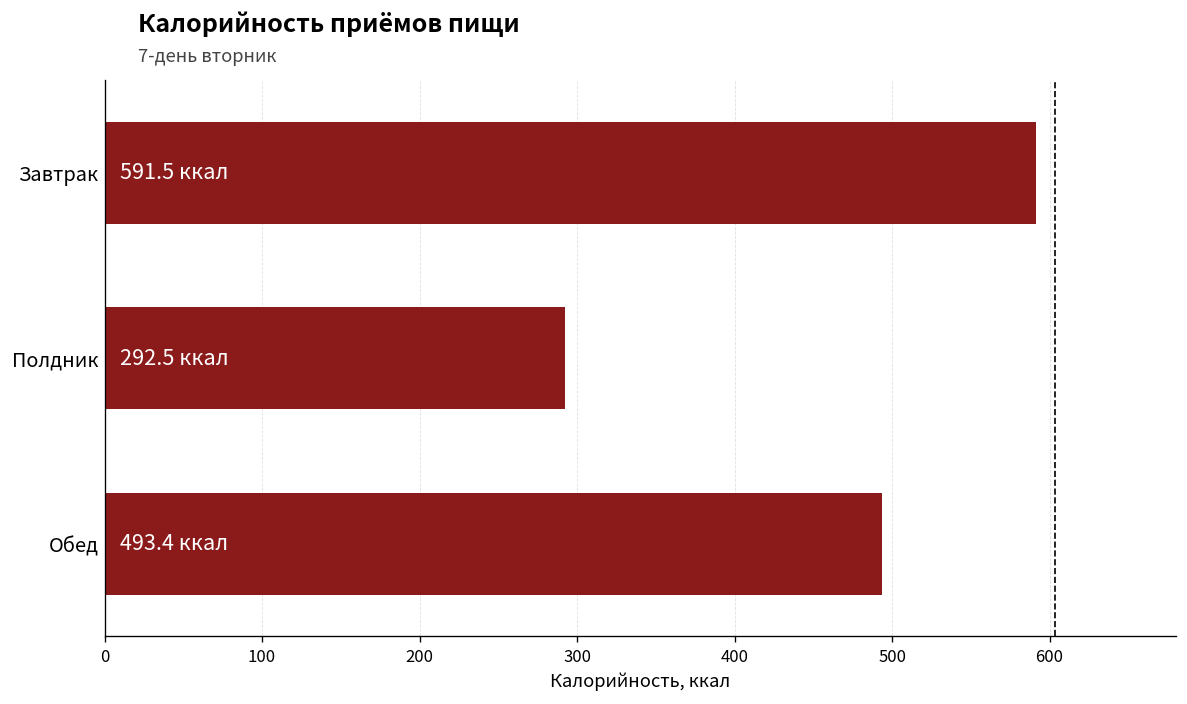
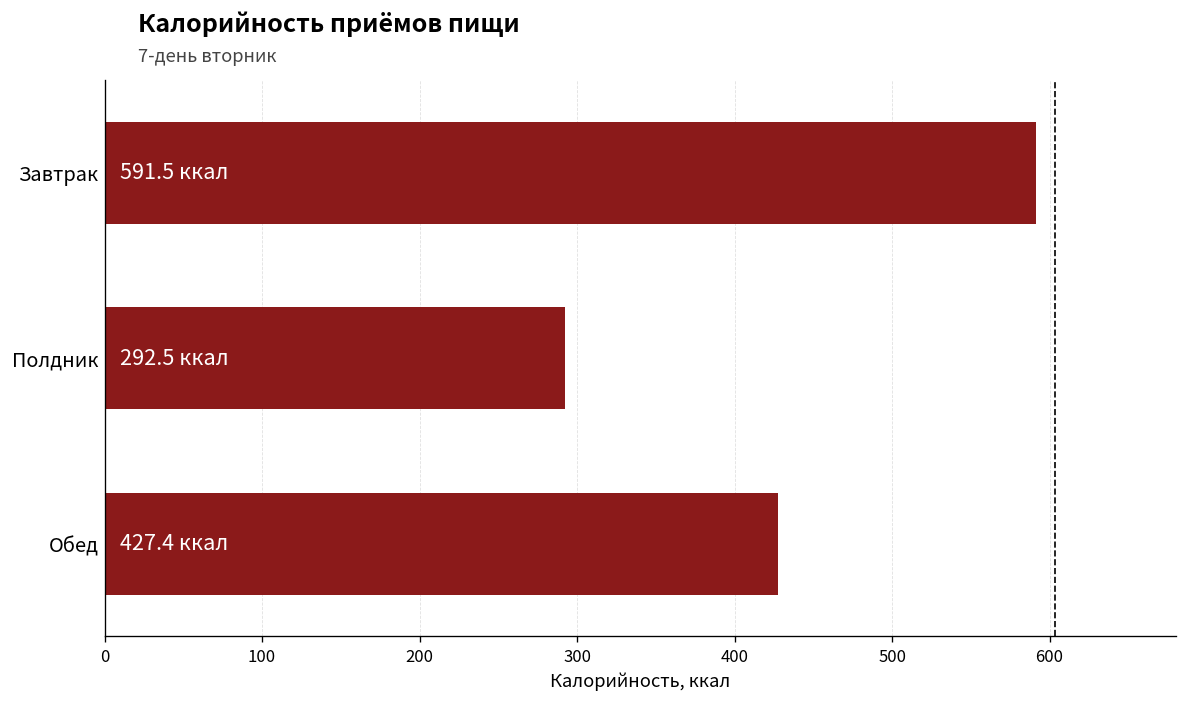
Обед: 493.4 -> 427.4
